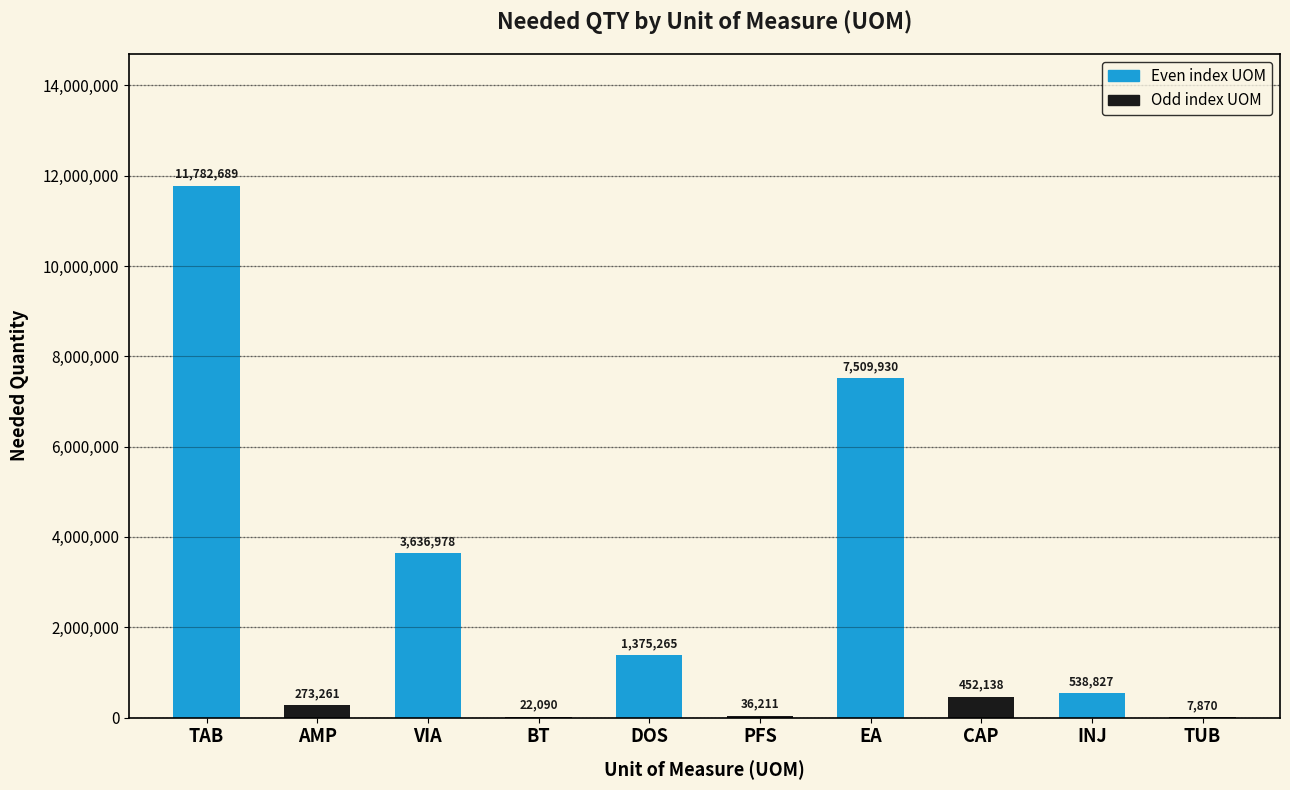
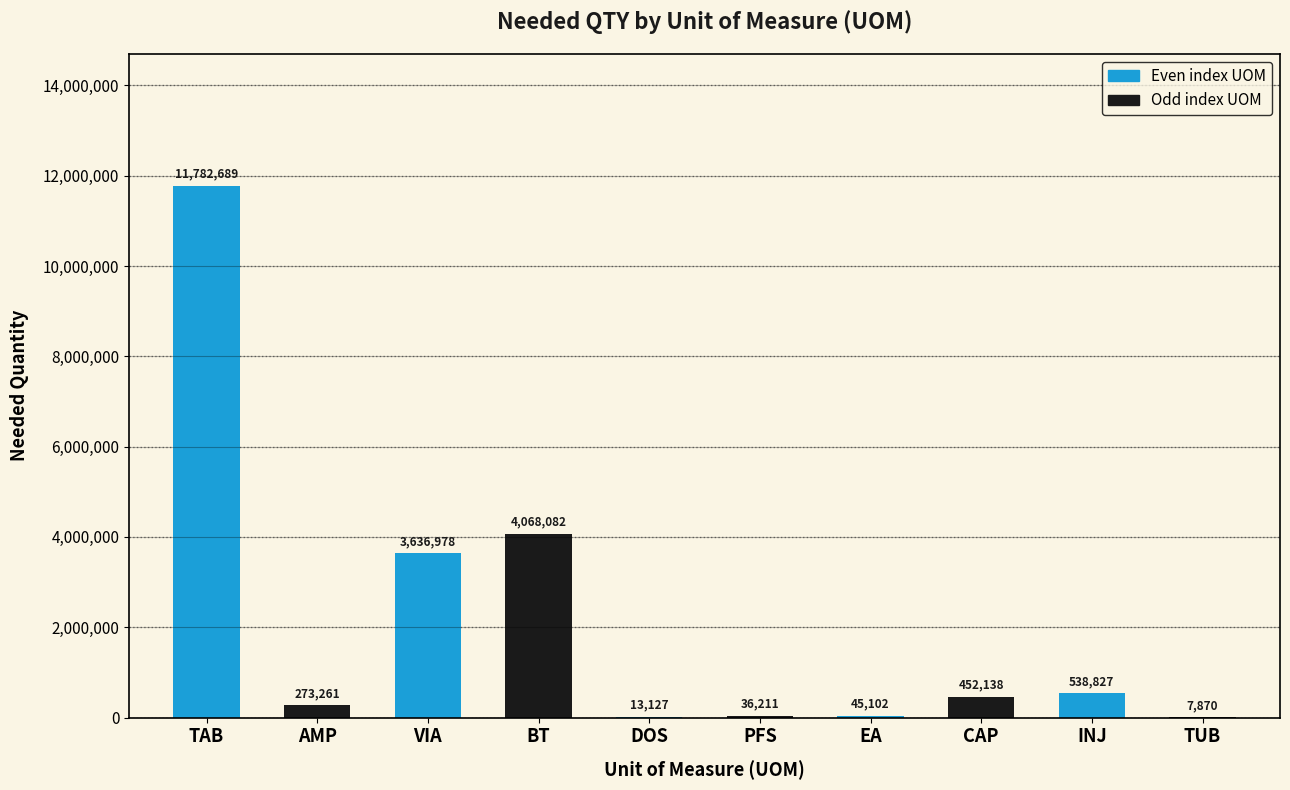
BT: 22,090 -> 4,068,082
DOS: 1,375,265 -> 13,127
EA: 7,509,930 -> 45,102
